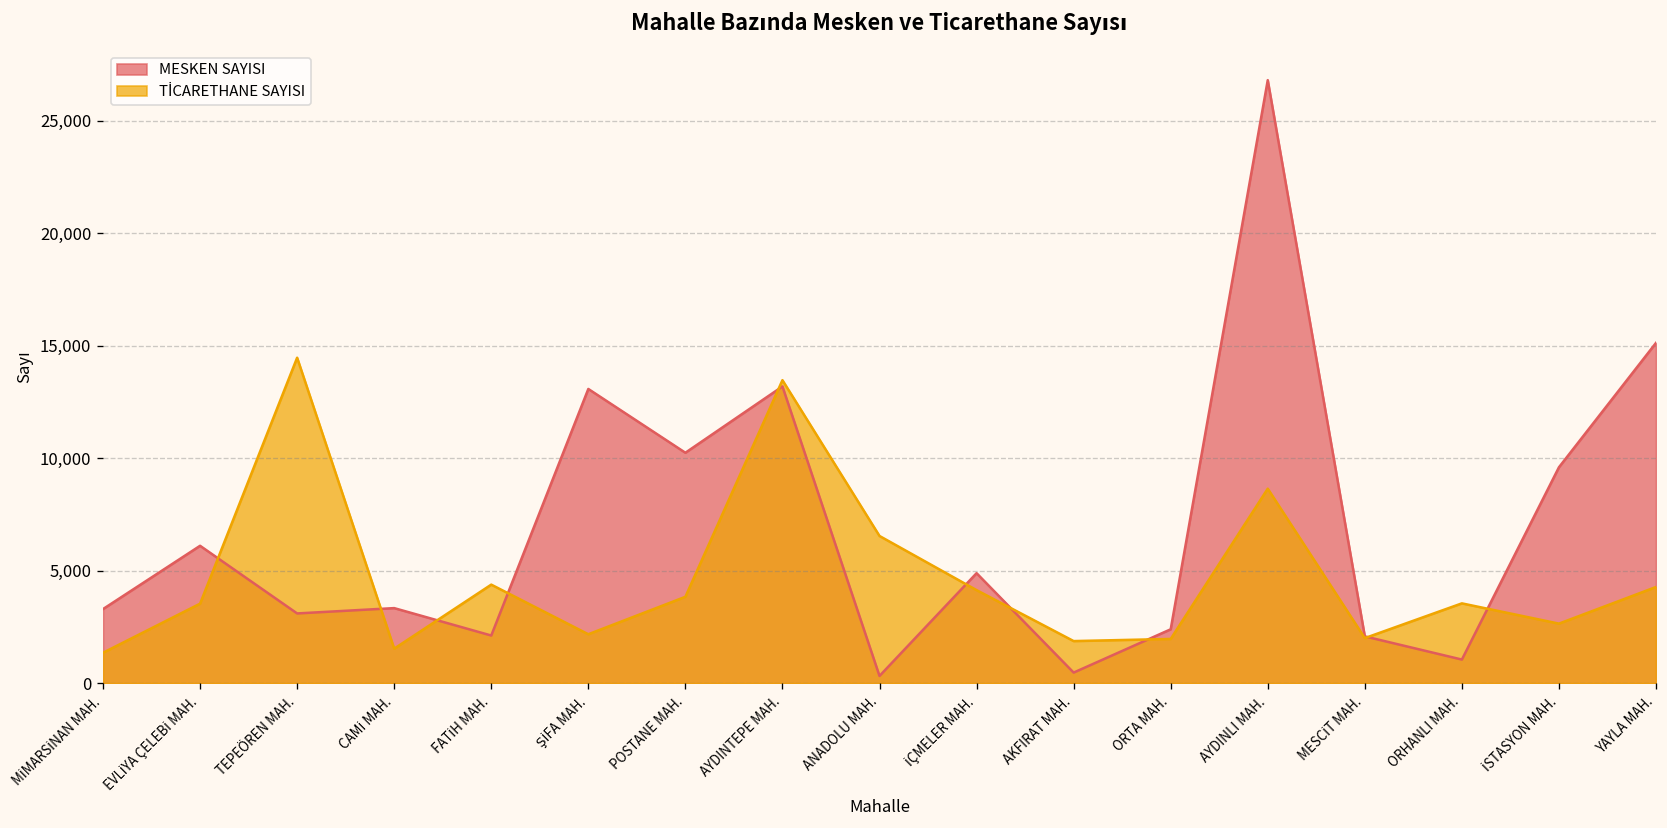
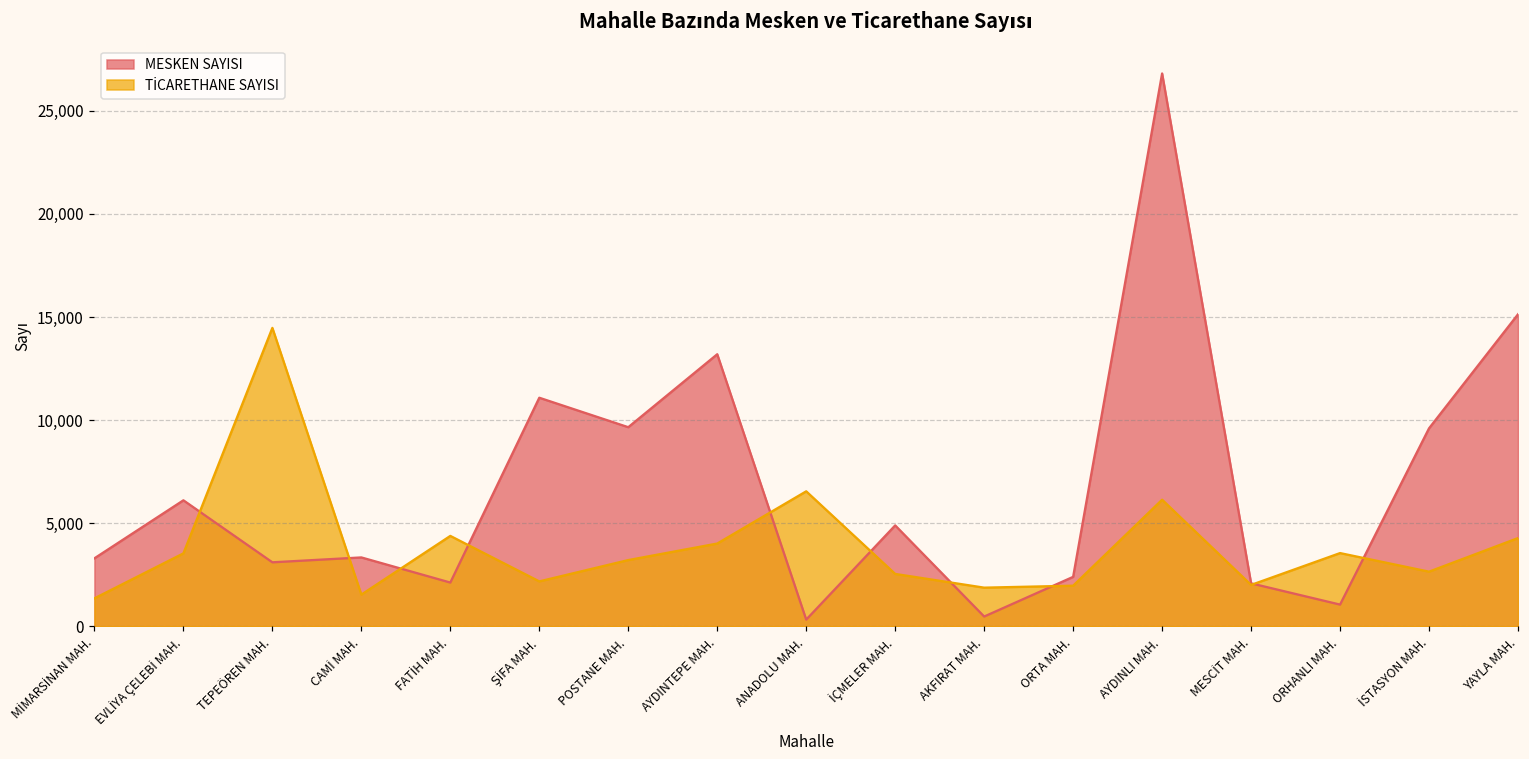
MESKEN SAYISI, ŞİFA MAH.: 13,100 -> 11,100
MESKEN SAYISI, POSTANE MAH.: 10,200 -> 9,700
TİCARETHANE SAYISI, POSTANE MAH.: 3,800 -> 3,200
TİCARETHANE SAYISI, AYDINTEPE MAH.: 13,500 -> 4,000
TİCARETHANE SAYISI, İÇMELER MAH.: 4,100 -> 2,500
TİCARETHANE SAYISI, AYDINLI MAH.: 8,600 -> 6,100
